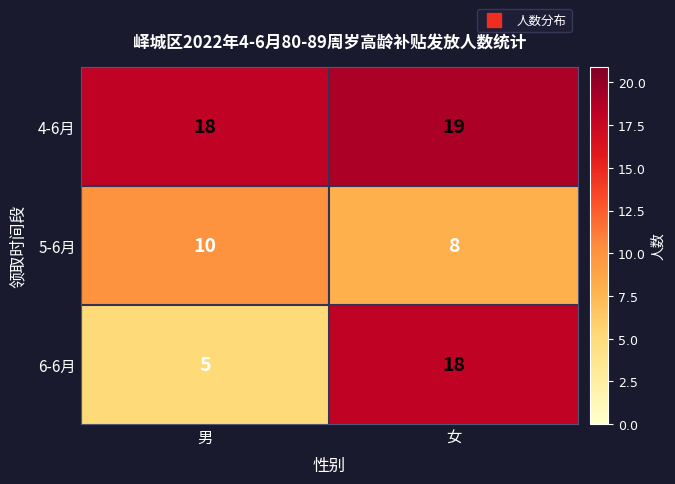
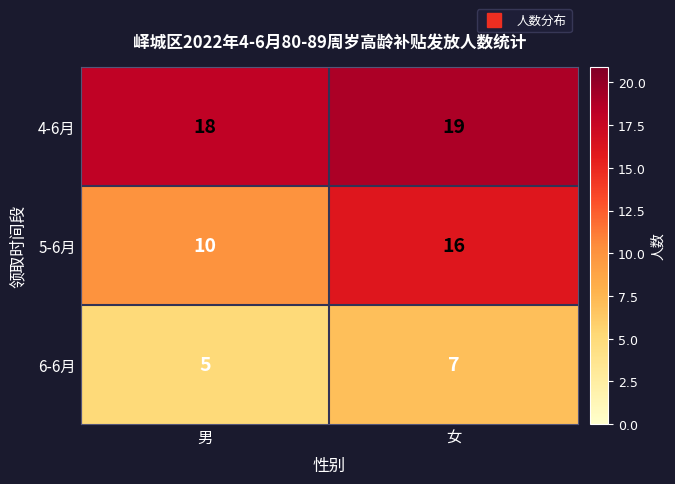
5-6月, 女: 8 -> 16
6-6月, 女: 18 -> 7
